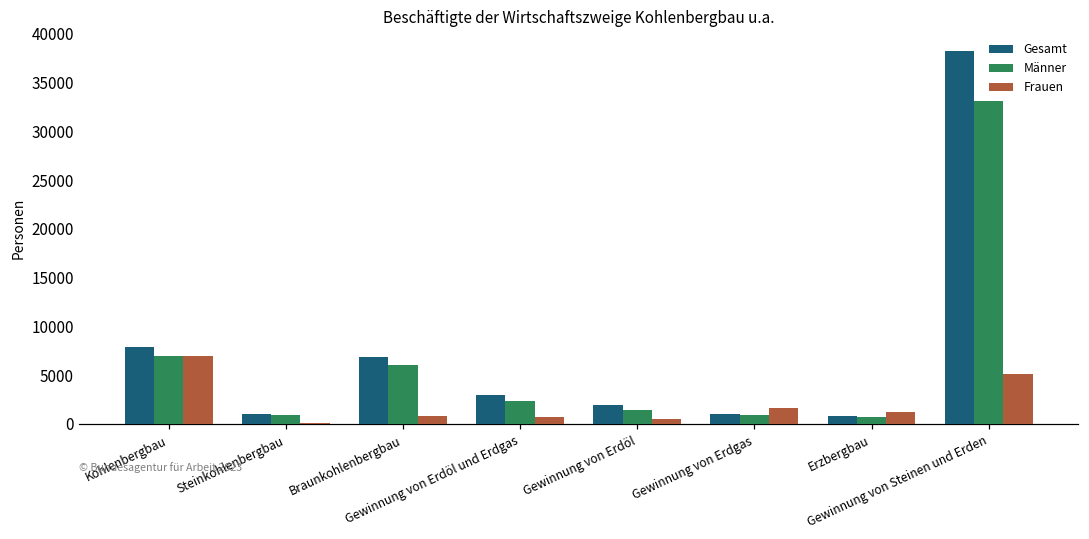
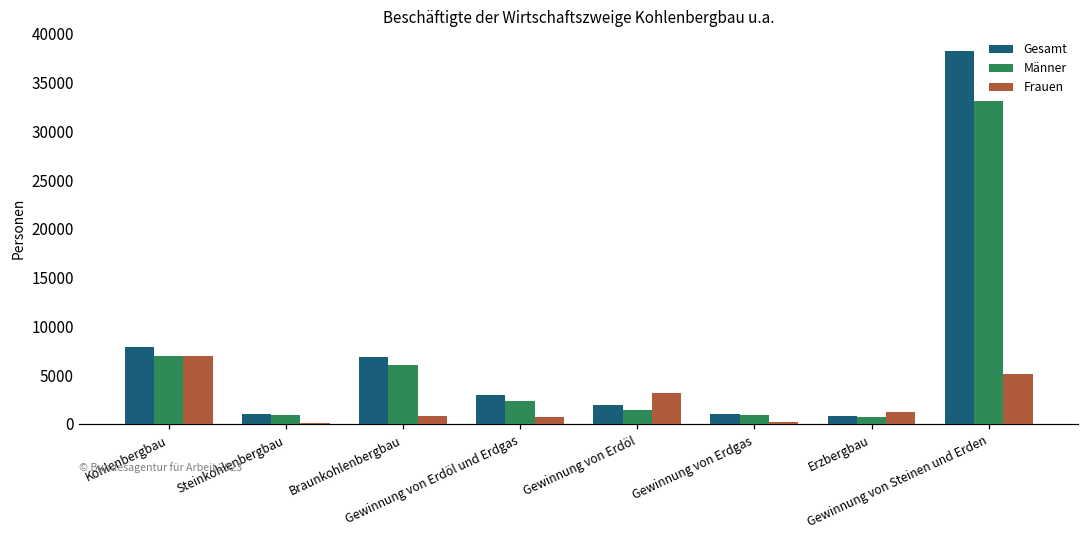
Frauen, Gewinnung von Erdöl: 0 -> 3000
Frauen, Gewinnung von Erdgas: 2000 -> 0
